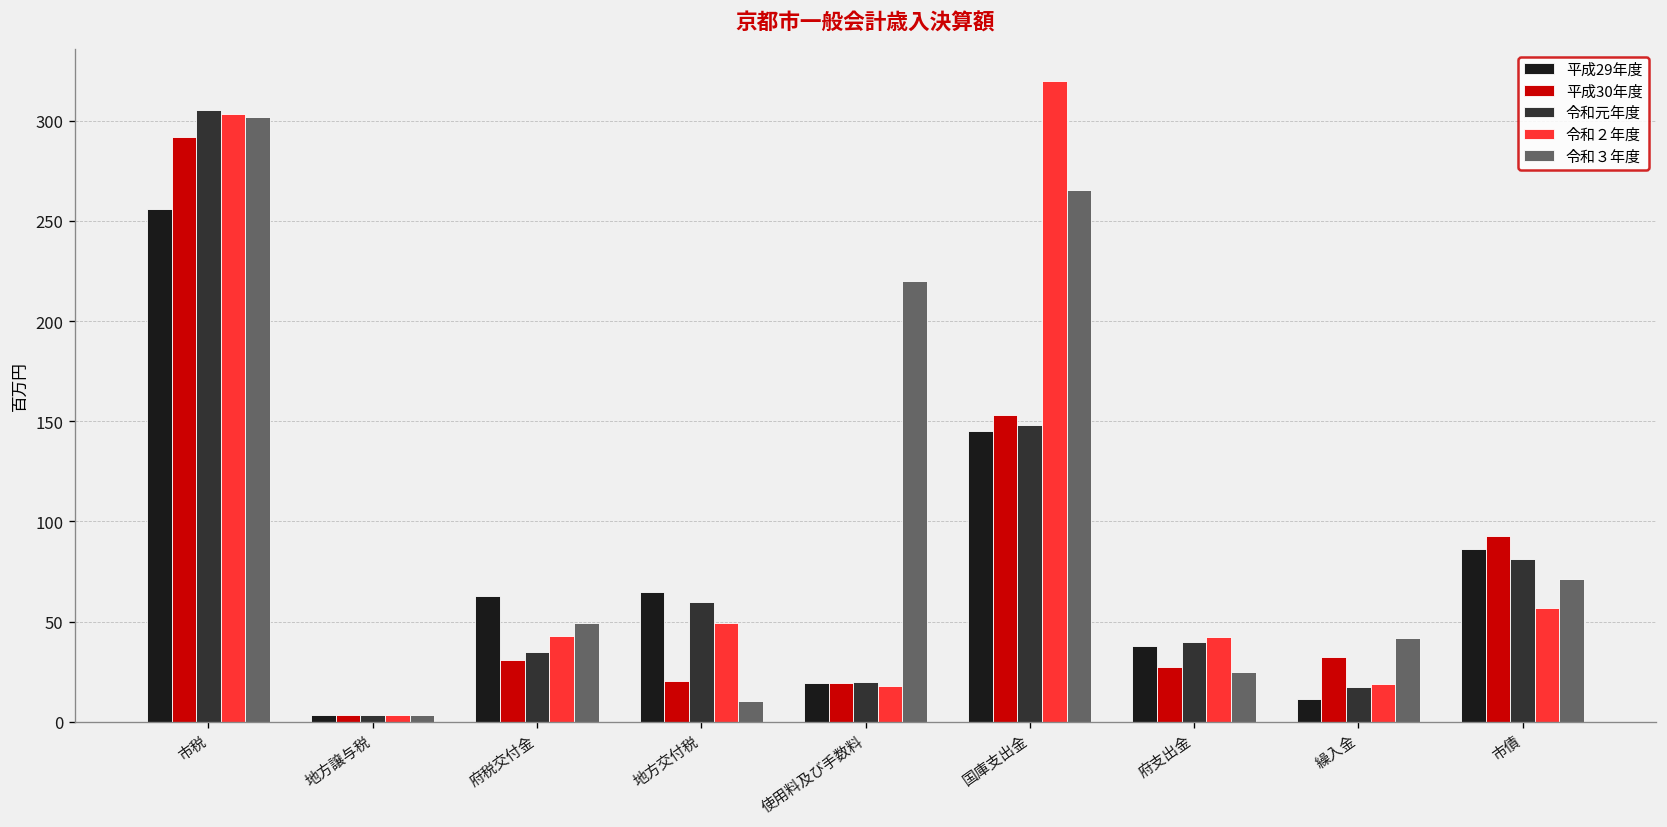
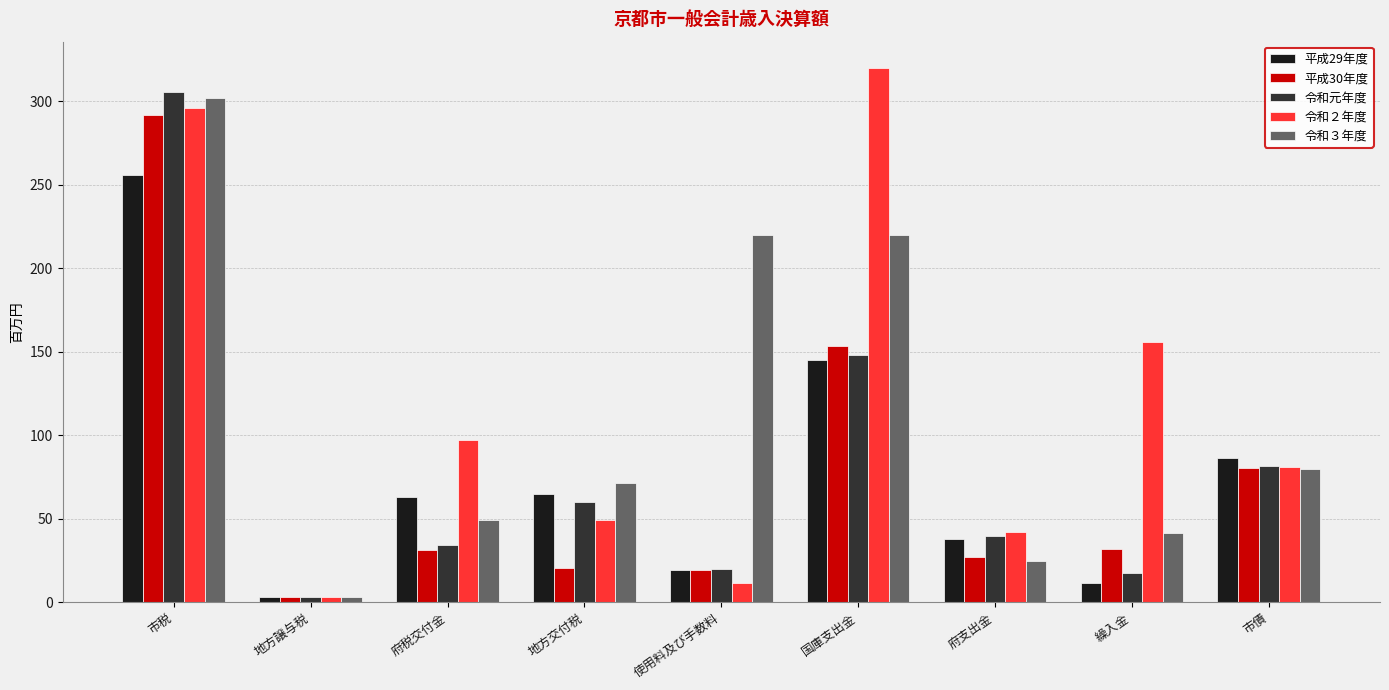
令和２年度, 市税: 303 -> 296
令和２年度, 府税交付金: 43 -> 97
令和３年度, 地方交付税: 10 -> 72
令和２年度, 使用料及び手数料: 18 -> 11
令和３年度, 国庫支出金: 266 -> 220
令和２年度, 繰入金: 19 -> 156
平成30年度, 市債: 93 -> 81
令和２年度, 市債: 57 -> 81
令和３年度, 市債: 71 -> 80
